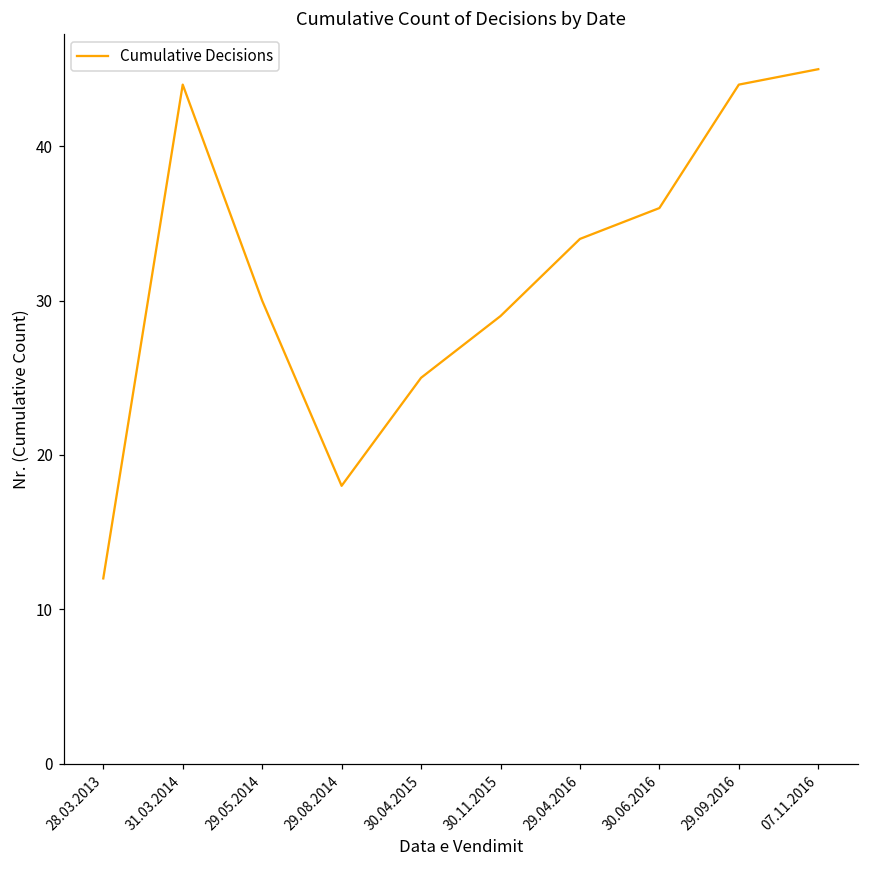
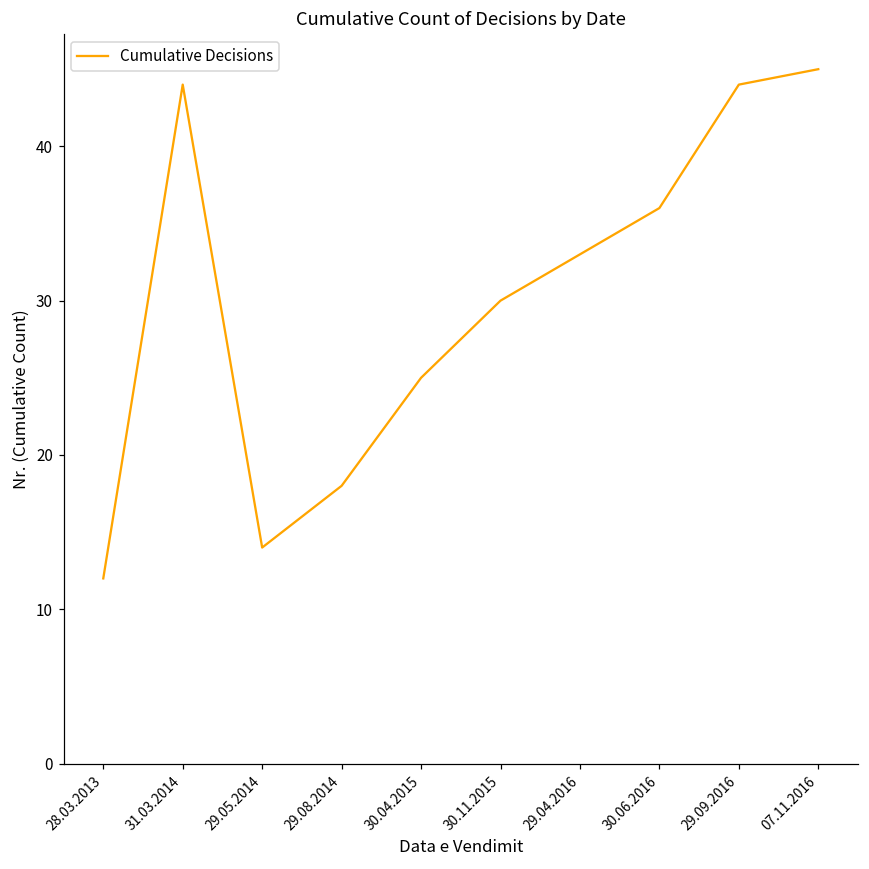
29.05.2014: 30 -> 14
30.11.2015: 29 -> 30
29.04.2016: 34 -> 33
